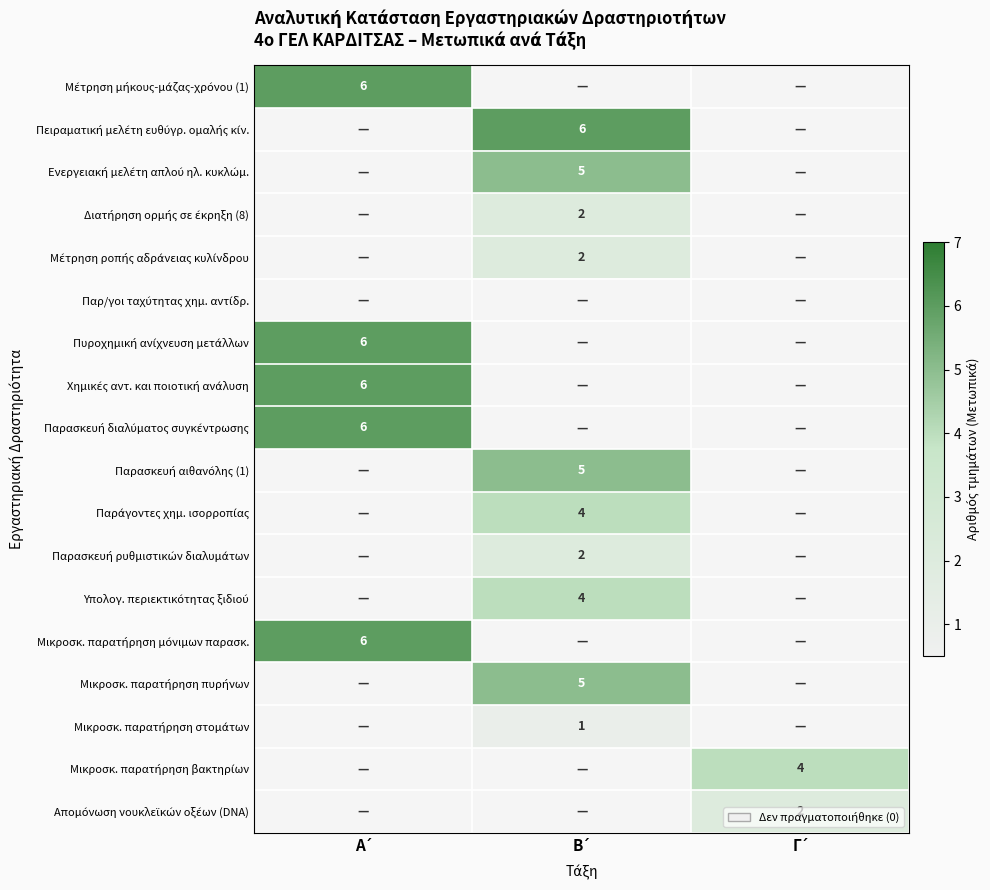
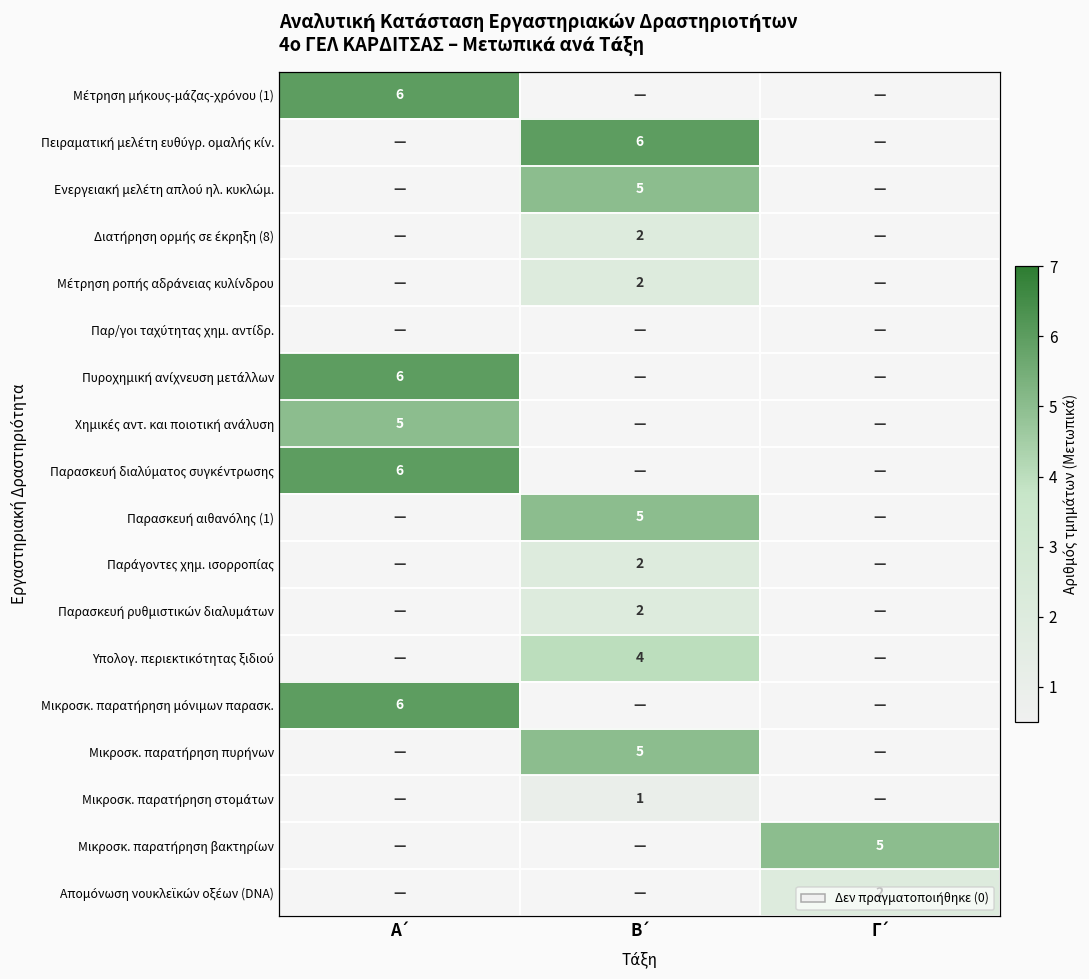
Χημικές αντ. και ποιοτική ανάλυση, Α΄: 6 -> 5
Παράγοντες χημ. ισορροπίας, Β΄: 4 -> 2
Μικροσκ. παρατήρηση βακτηρίων, Γ΄: 4 -> 5
